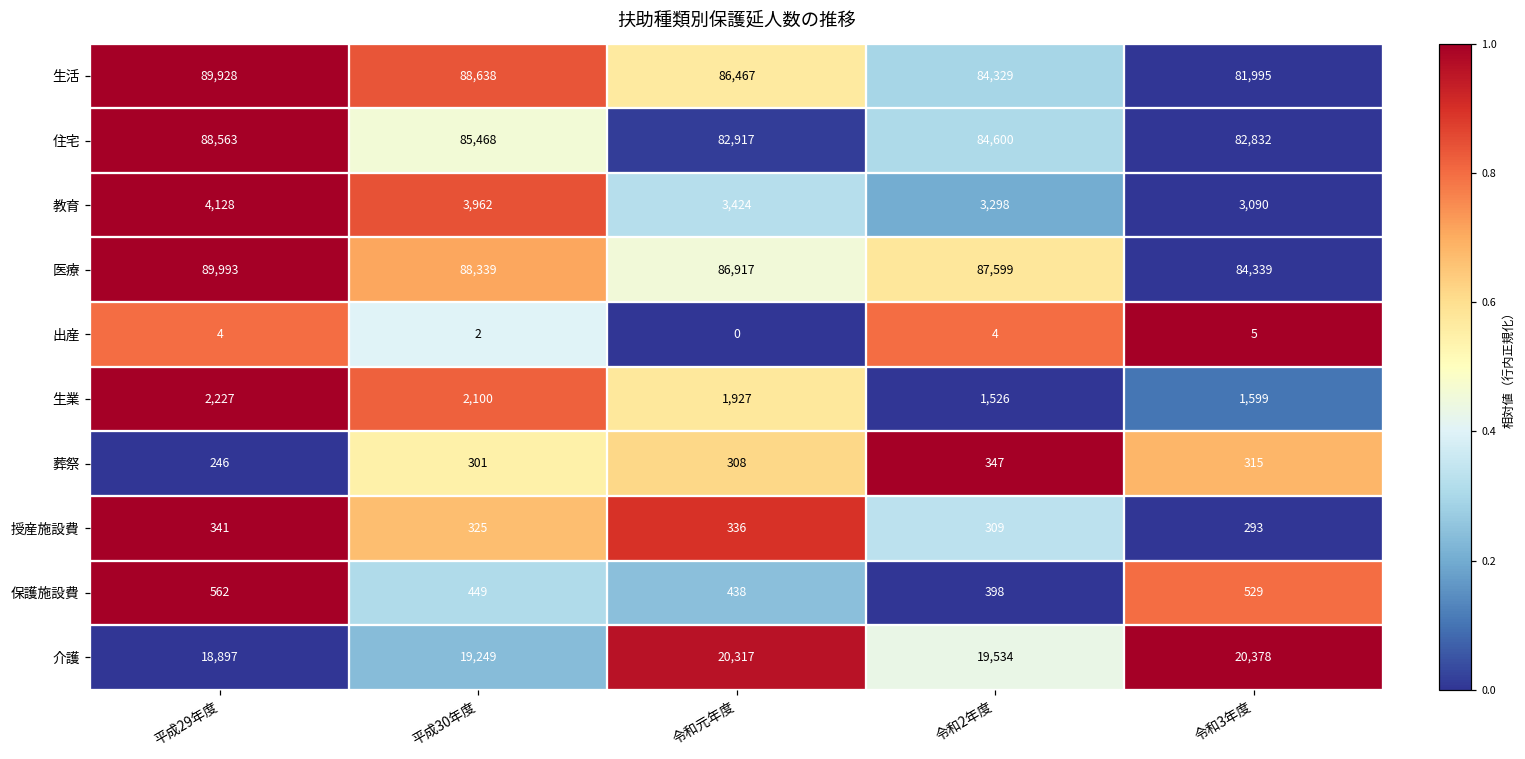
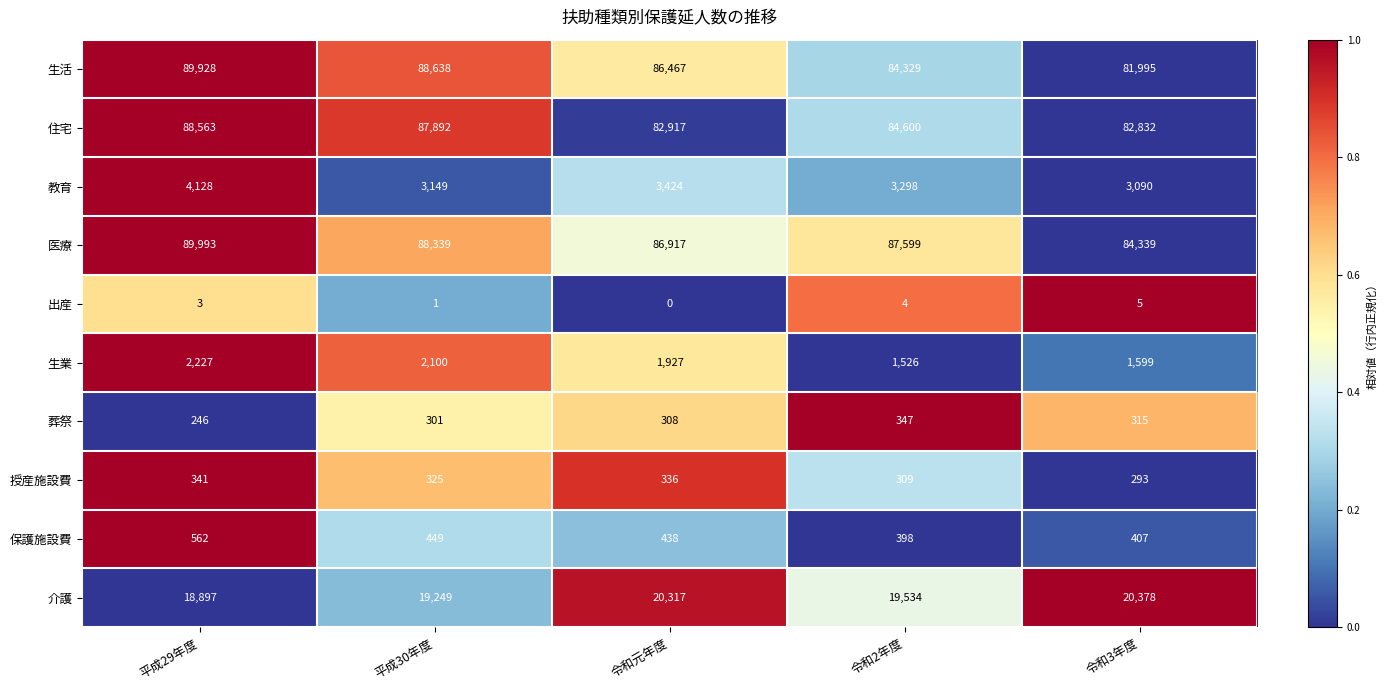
住宅, 平成30年度: 85,468 -> 87,892
教育, 平成30年度: 3,962 -> 3,149
出産, 平成29年度: 4 -> 3
出産, 平成30年度: 2 -> 1
保護施設費, 令和3年度: 529 -> 407
